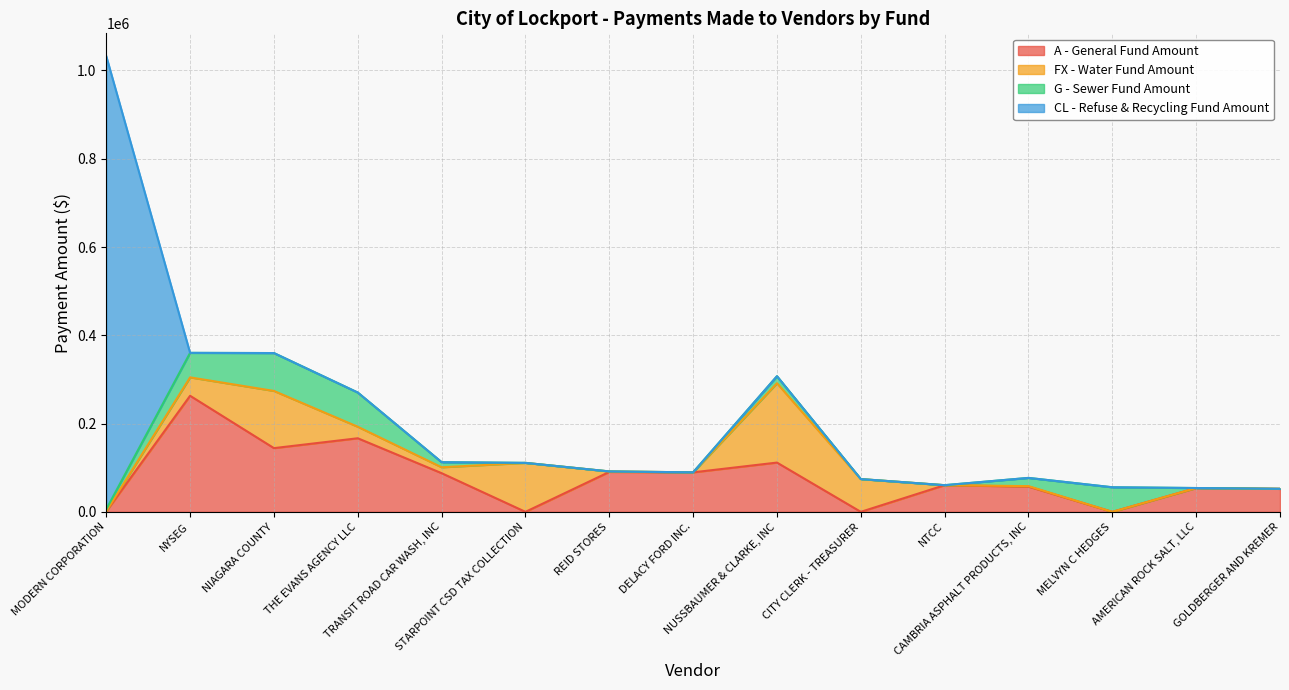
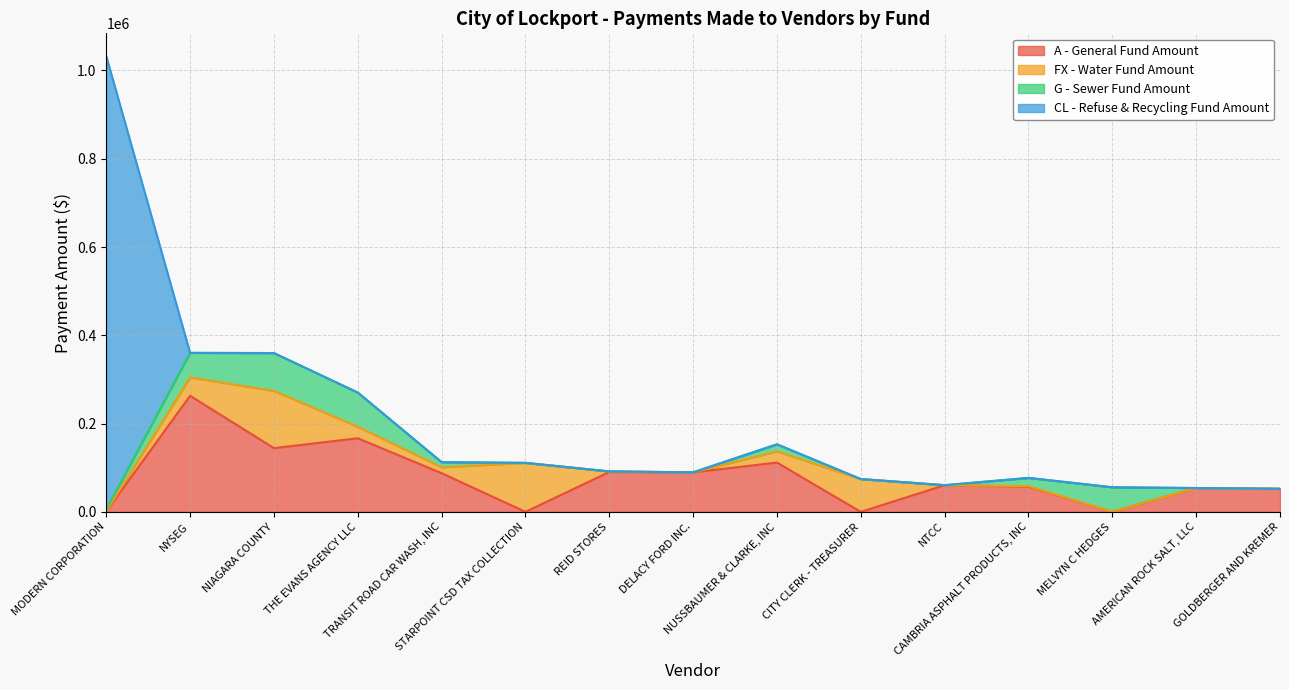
FX - Water Fund Amount, NUSSBAUMER & CLARKE, INC: 180000 -> 30000
